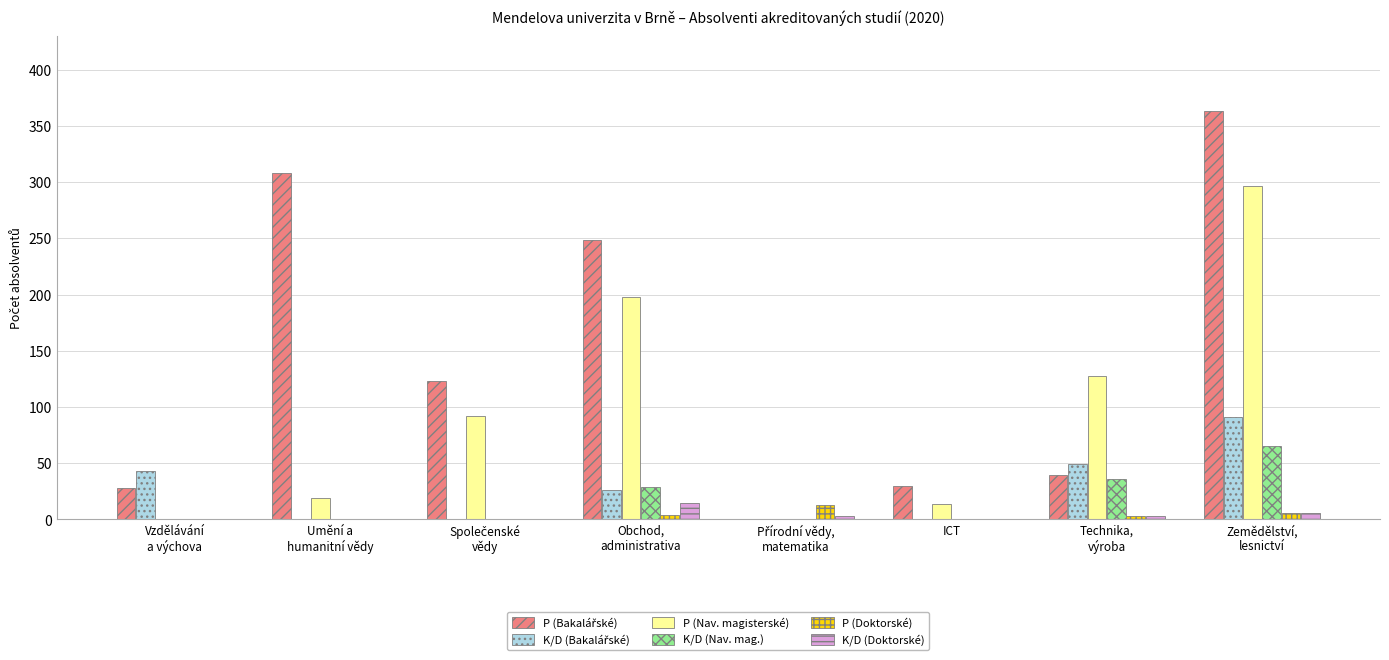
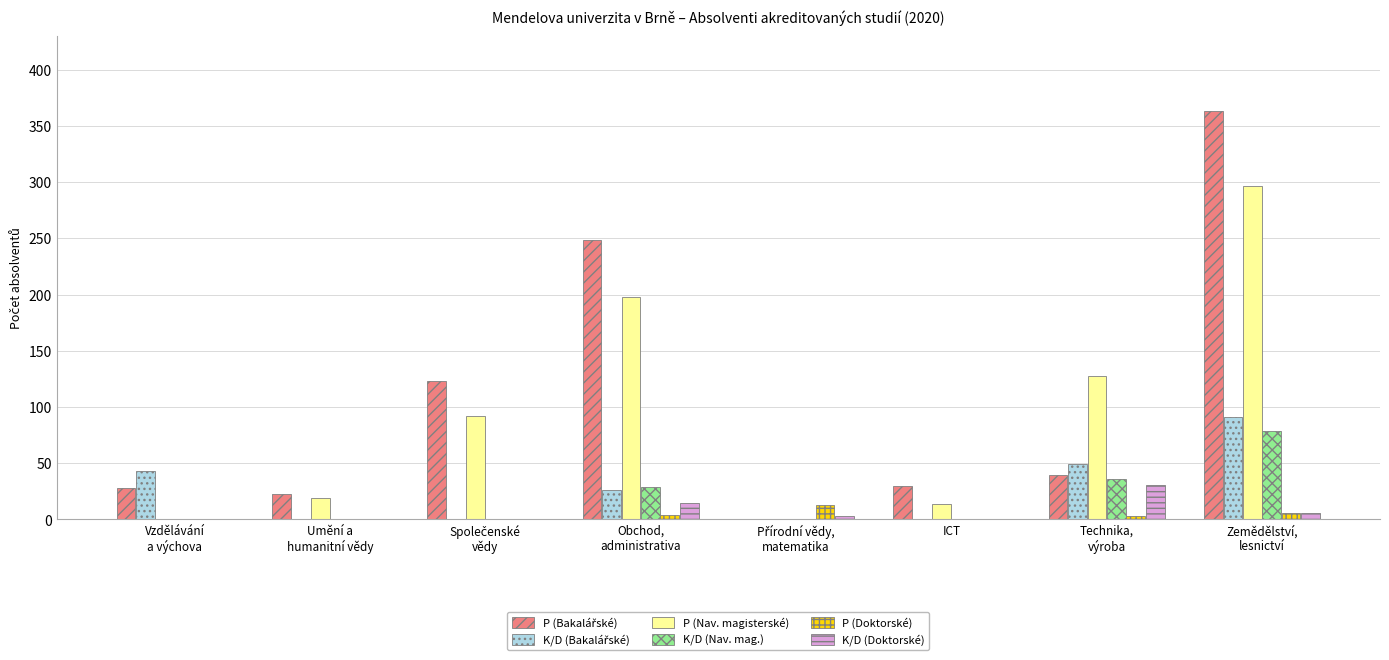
P (Bakalářské), Umění a humanitní vědy: 308 -> 23
K/D (Doktorské), Technika, výroba: 3 -> 31
K/D (Nav. mag.), Zemědělství, lesnictví: 65 -> 79
